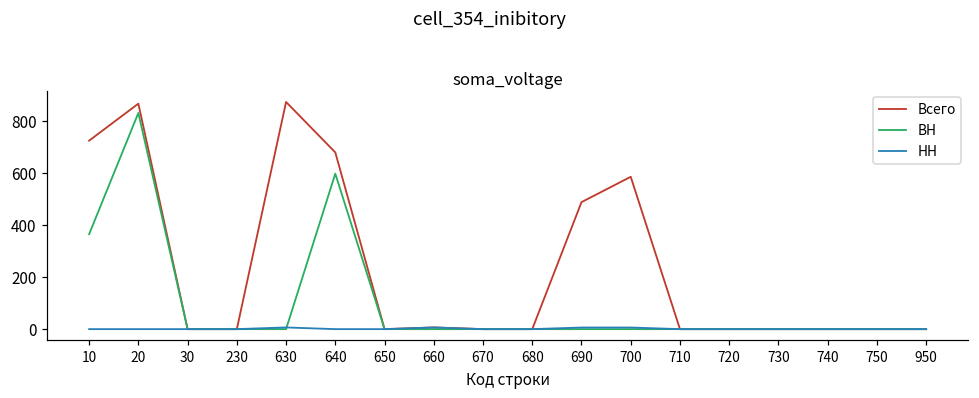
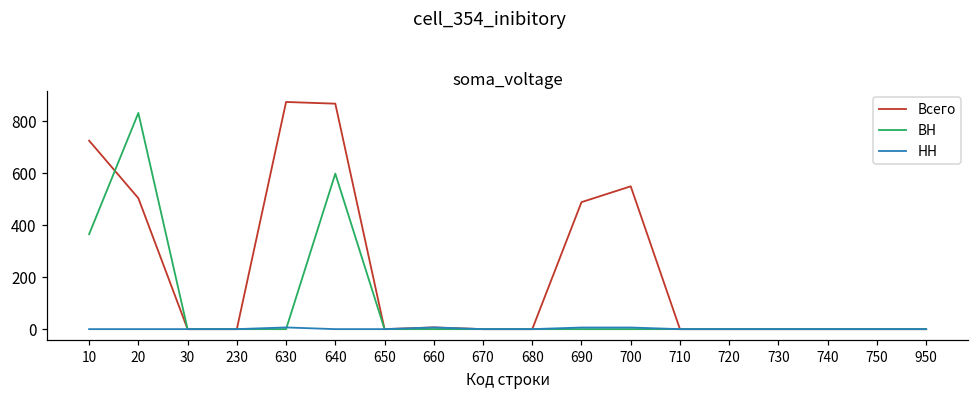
Всего, 20: 870 -> 500
Всего, 640: 680 -> 870
Всего, 700: 590 -> 550
